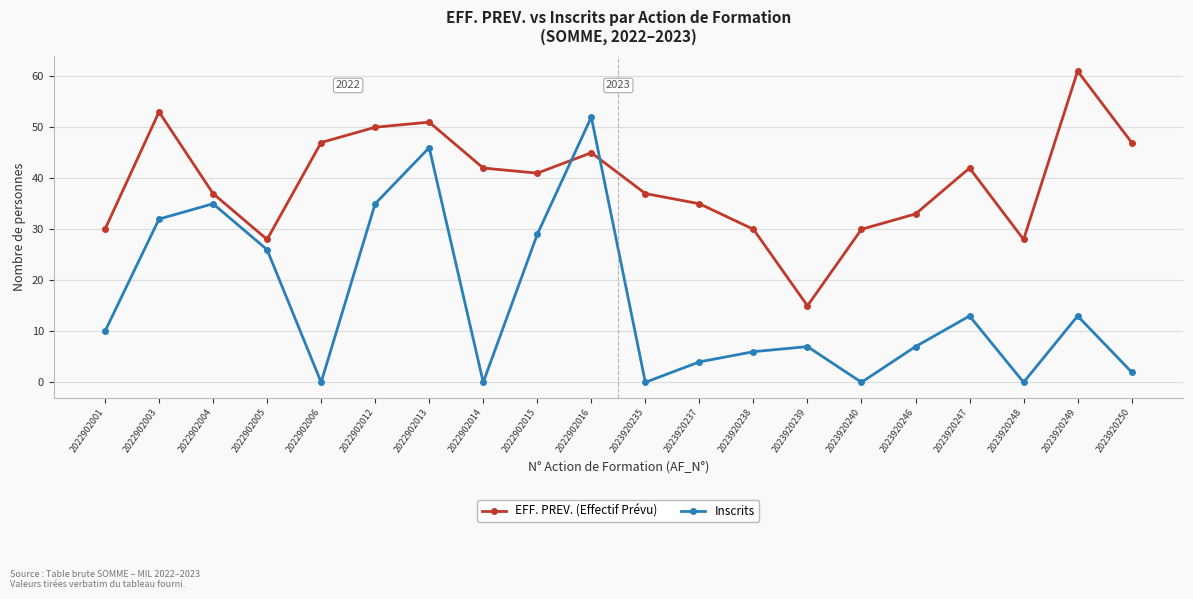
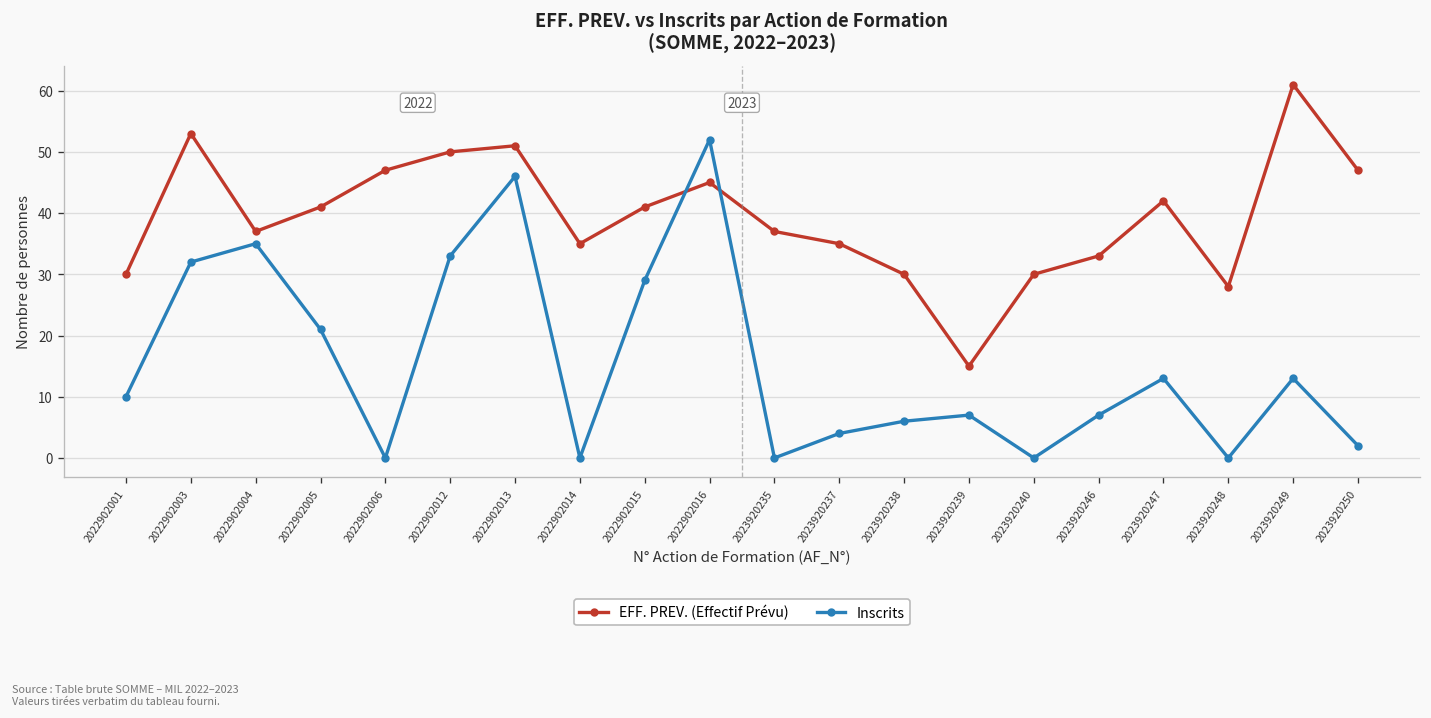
EFF. PREV. (Effectif Prévu), 2022902005: 28 -> 41
Inscrits, 2022902005: 26 -> 21
Inscrits, 2022902012: 35 -> 33
EFF. PREV. (Effectif Prévu), 2022902014: 42 -> 35
